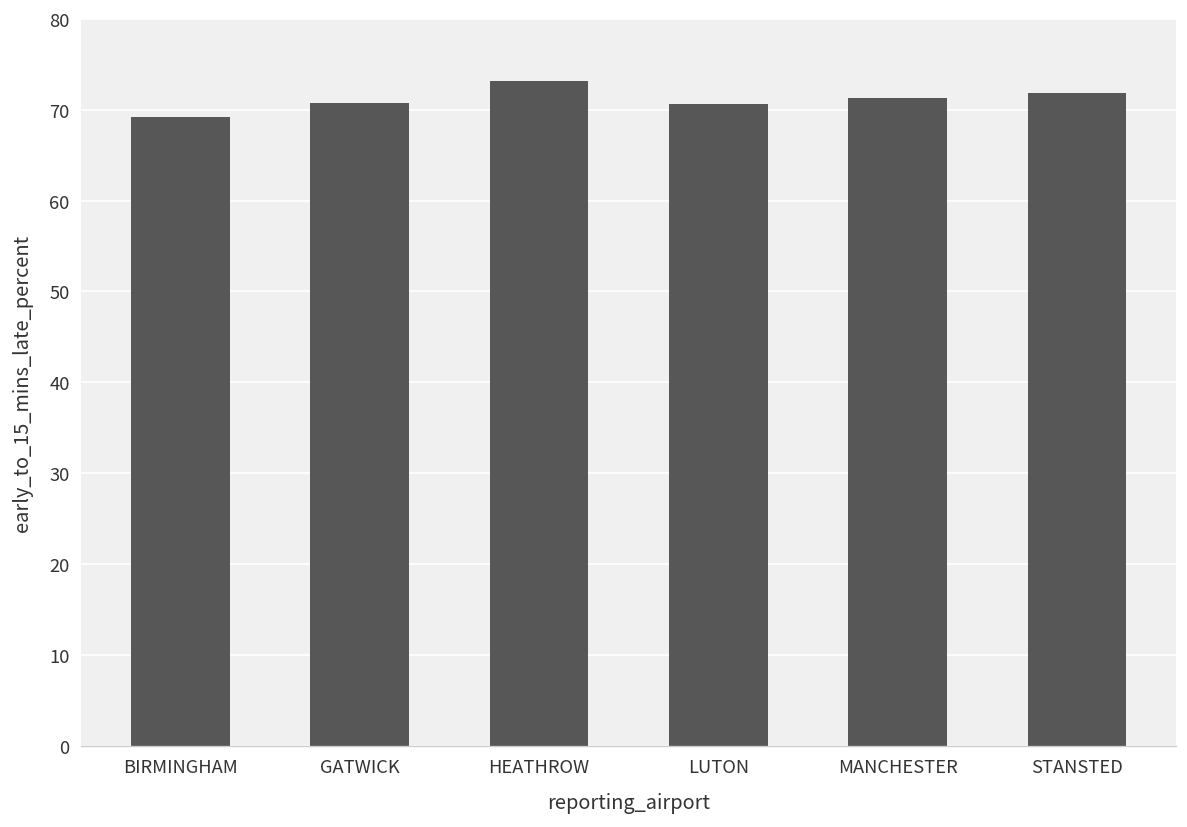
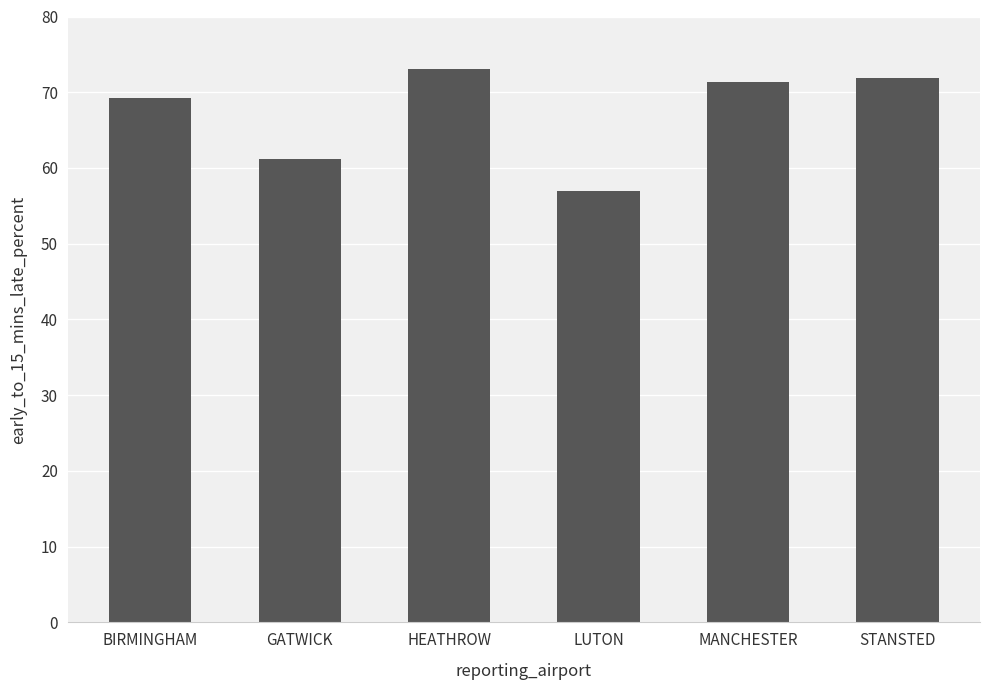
GATWICK: 71 -> 61
LUTON: 71 -> 57
